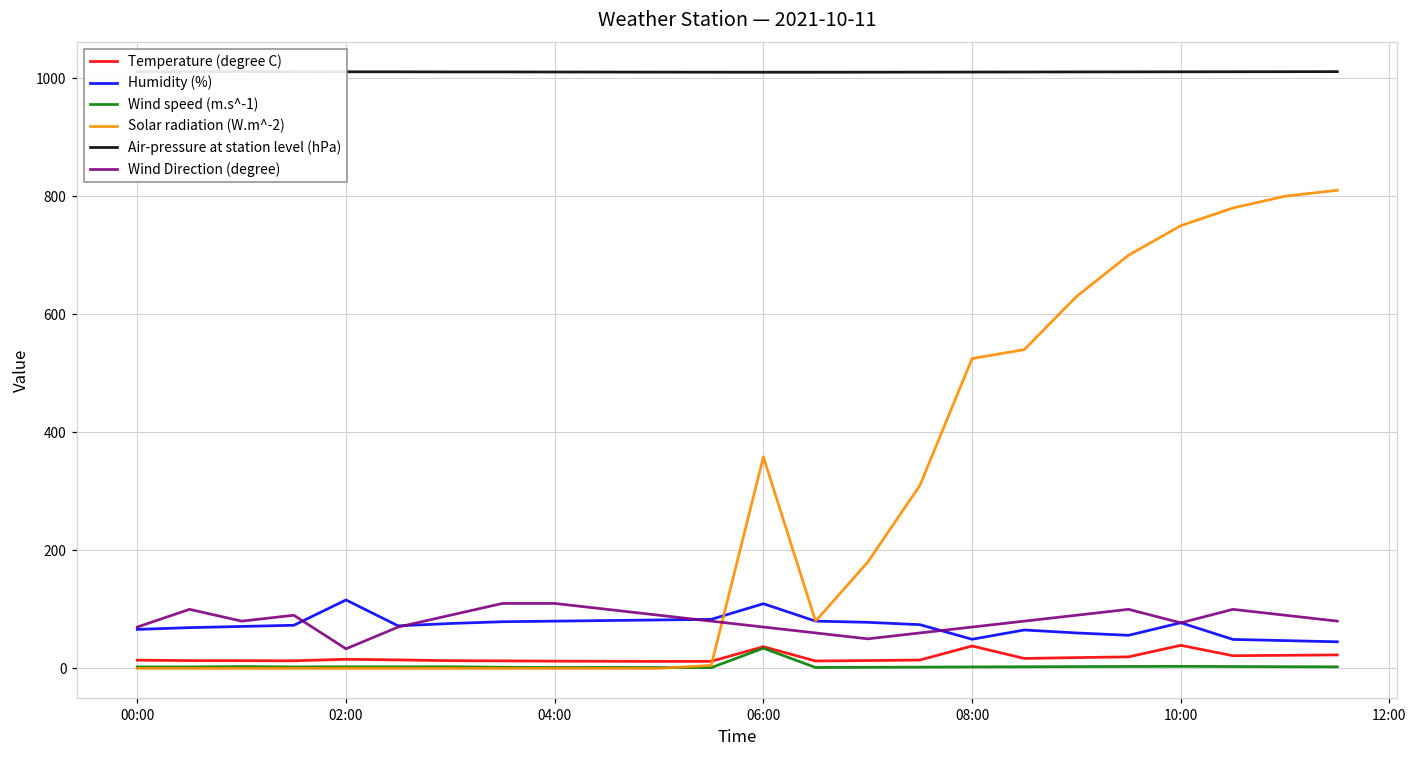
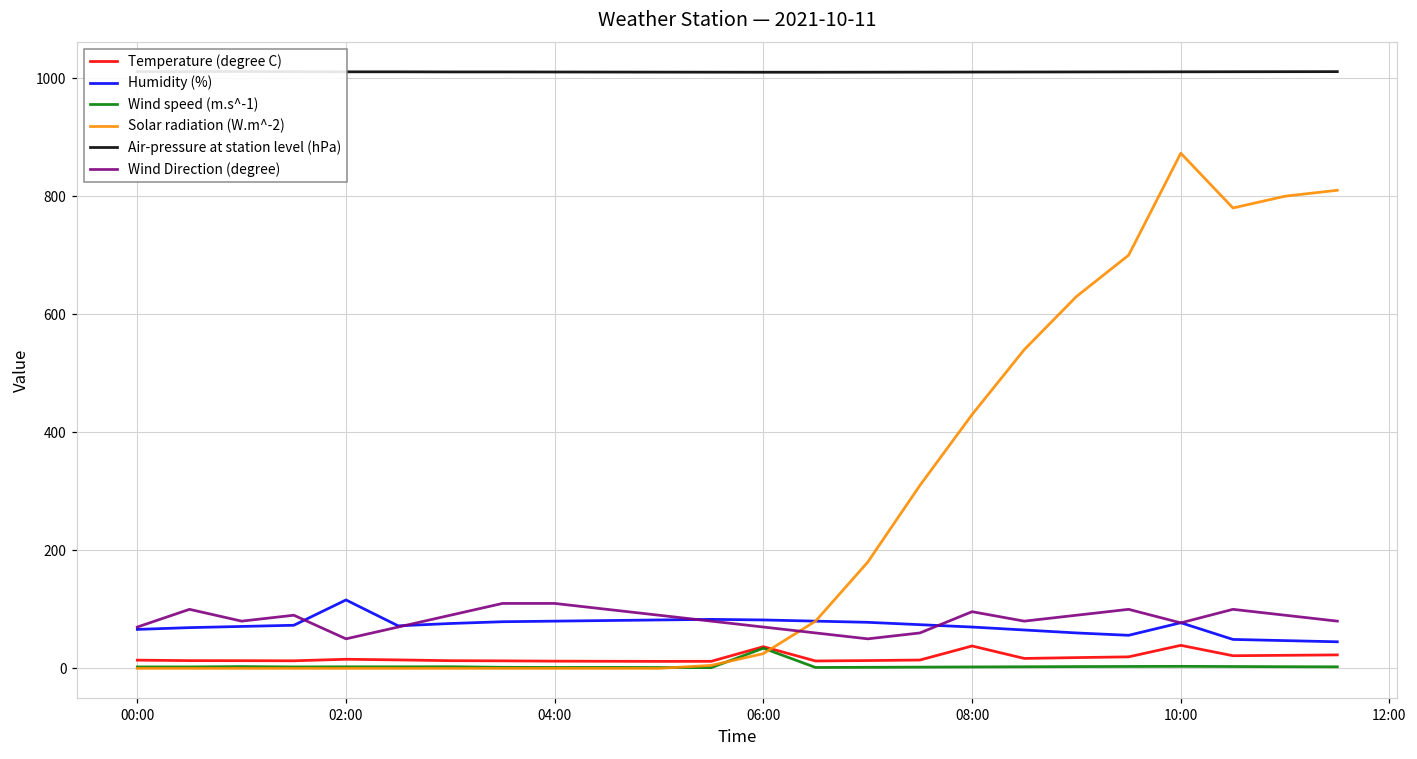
Wind Direction (degree), 02:00: 30 -> 50
Humidity (%), 06:00: 110 -> 80
Solar radiation (W.m^-2), 06:00: 360 -> 30
Humidity (%), 08:00: 50 -> 70
Solar radiation (W.m^-2), 08:00: 520 -> 430
Wind Direction (degree), 08:00: 70 -> 100
Solar radiation (W.m^-2), 10:00: 750 -> 870
